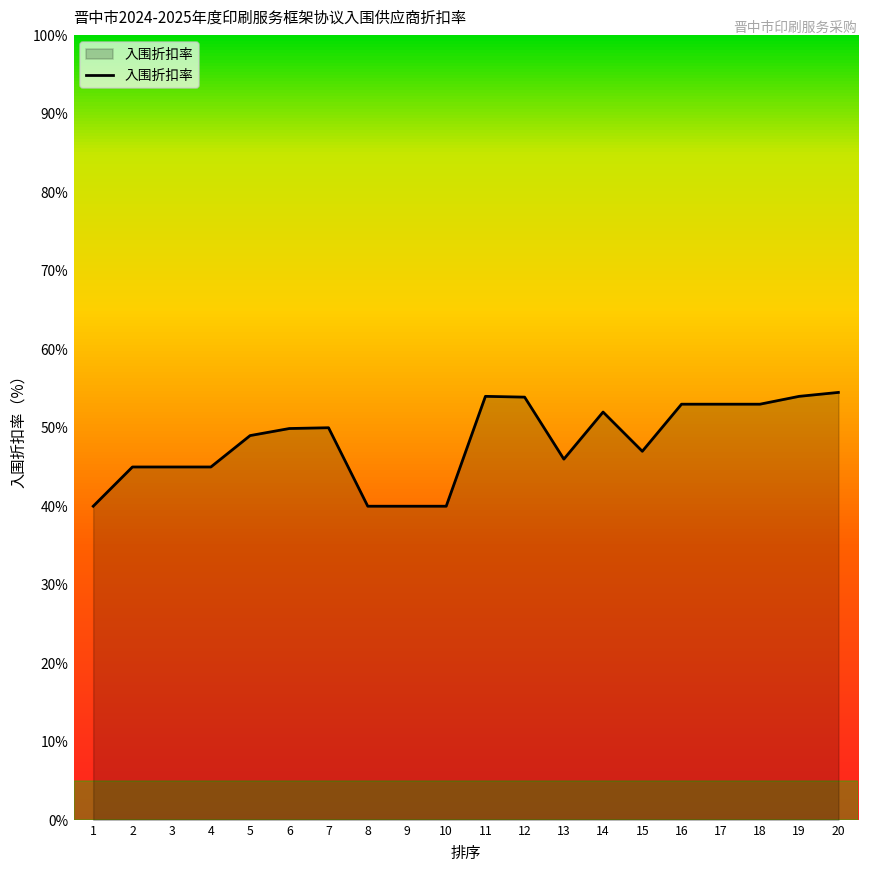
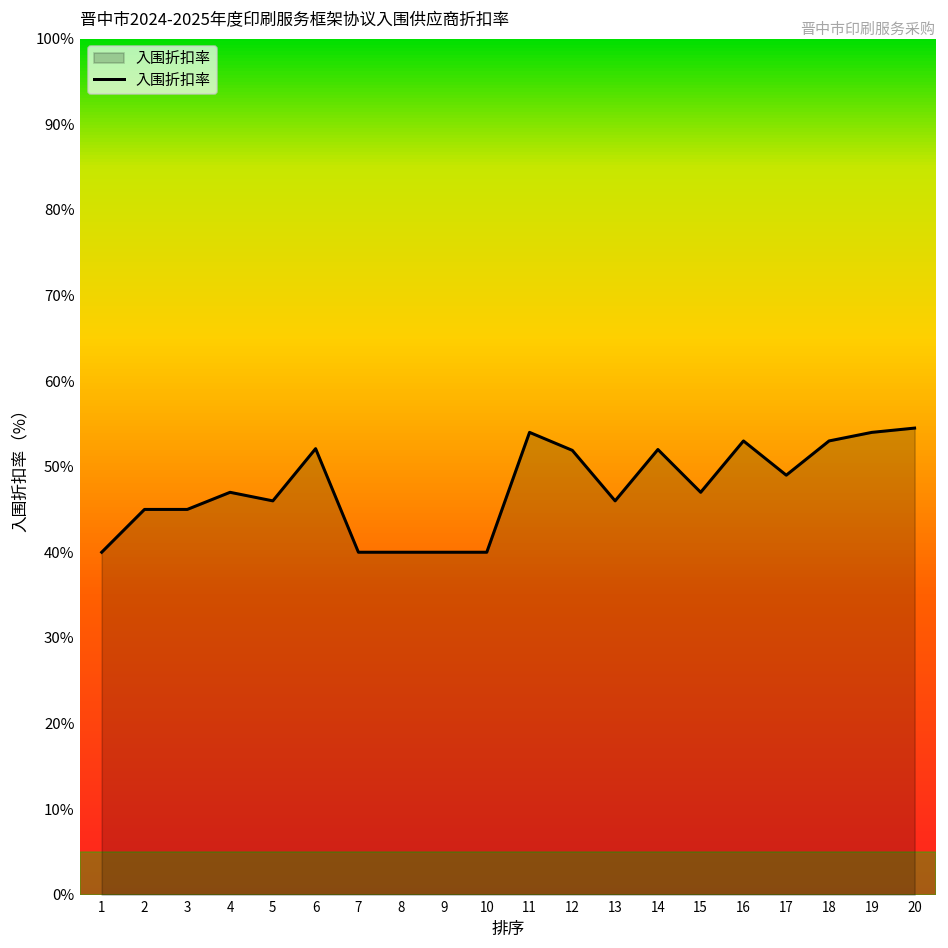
4: 45% -> 47%
5: 49% -> 46%
6: 50% -> 52%
7: 50% -> 40%
12: 54% -> 52%
17: 53% -> 49%
